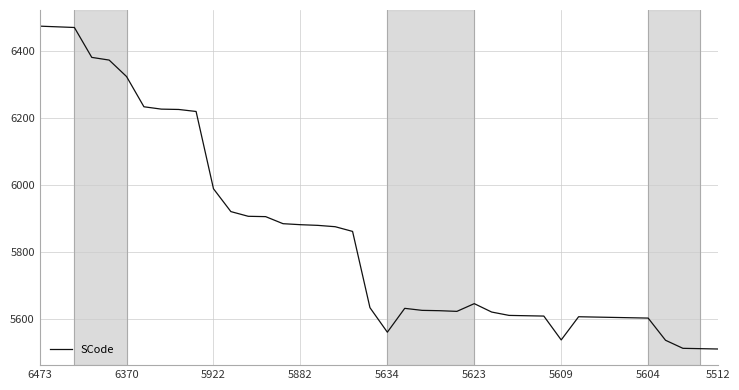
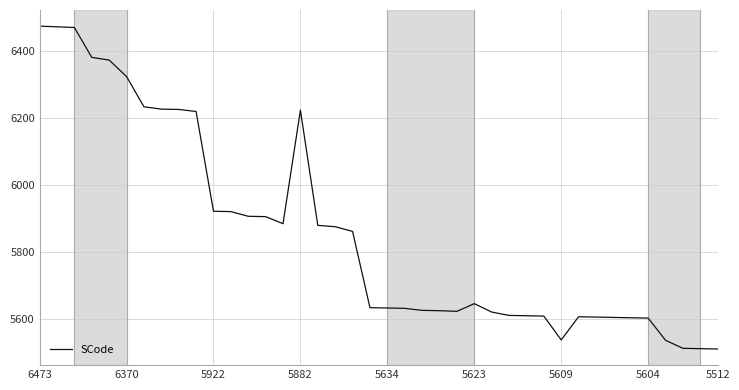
5922: 5990 -> 5920
5882: 5880 -> 6220
5634: 5560 -> 5630
